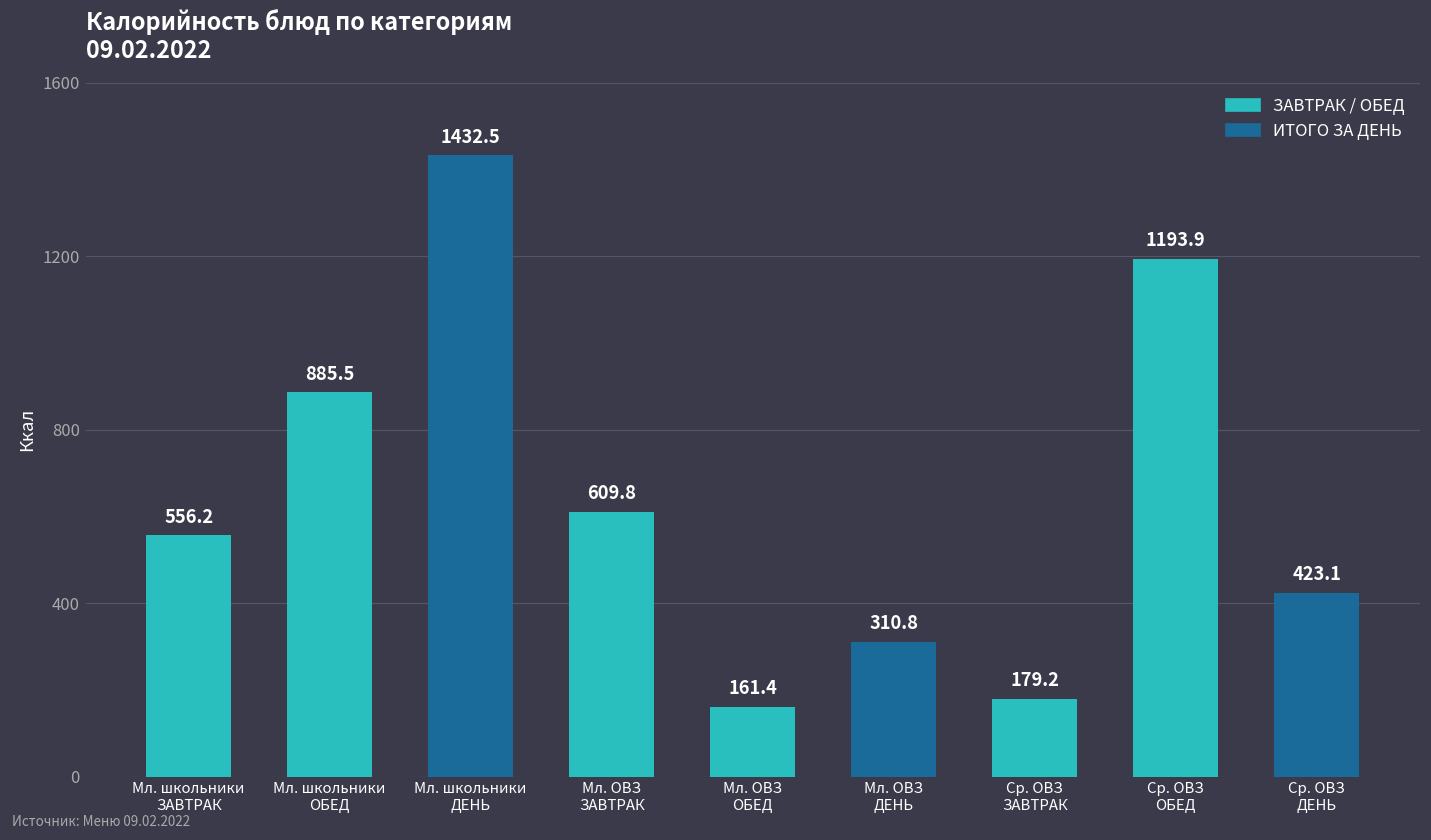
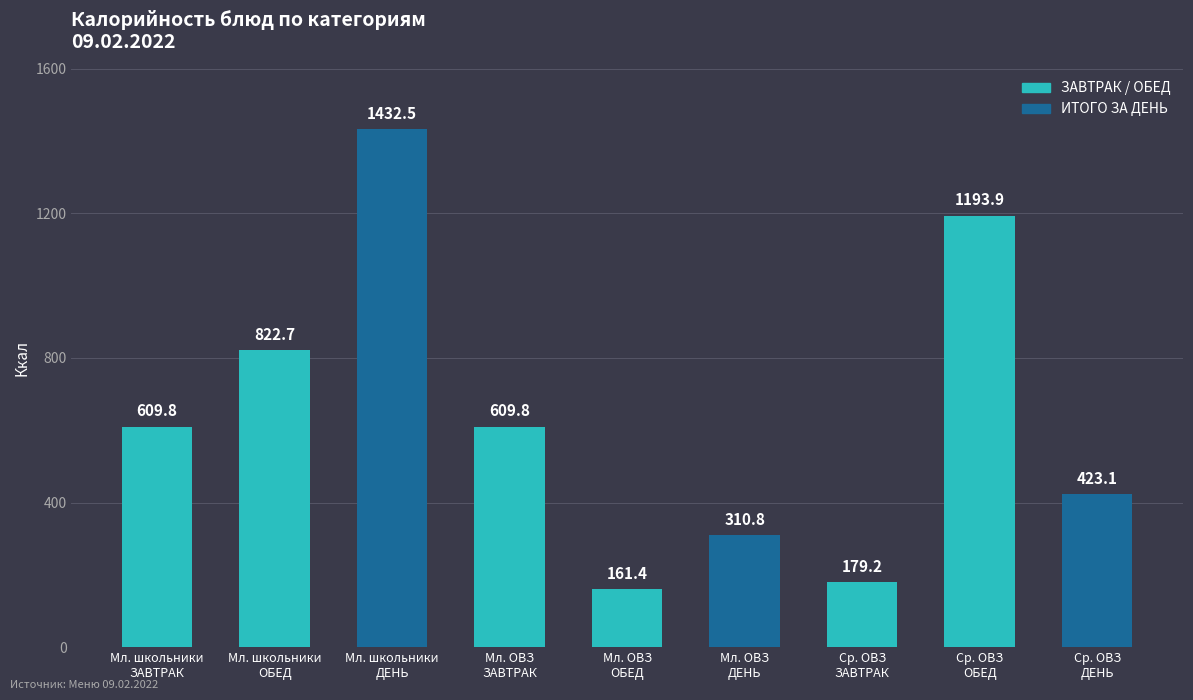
Мл. школьники ЗАВТРАК: 556.2 -> 609.8
Мл. школьники ОБЕД: 885.5 -> 822.7
